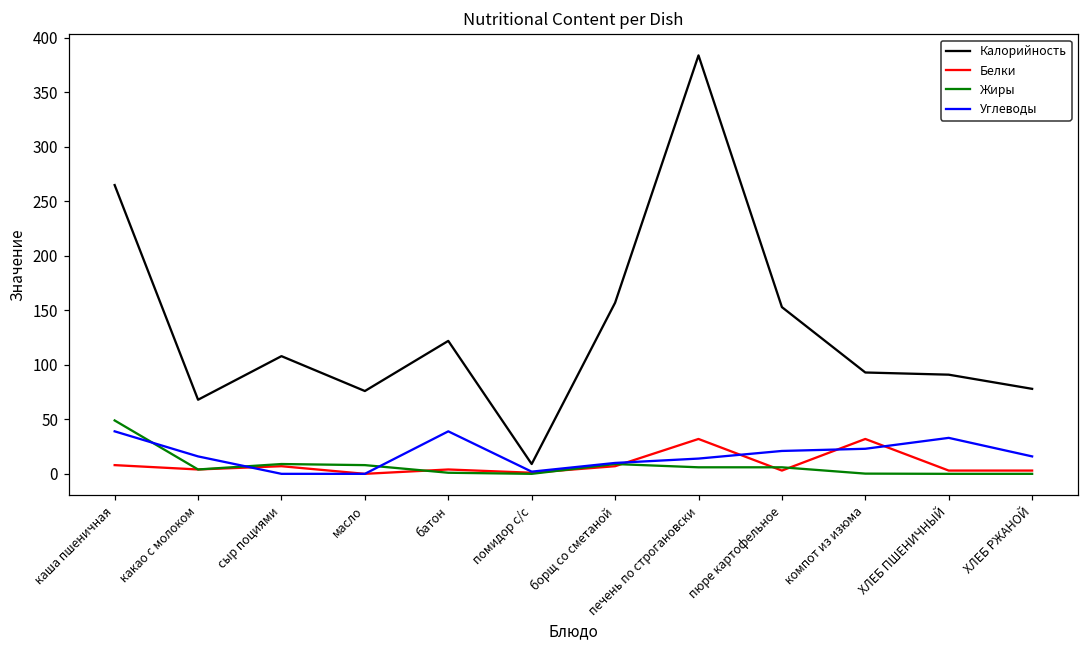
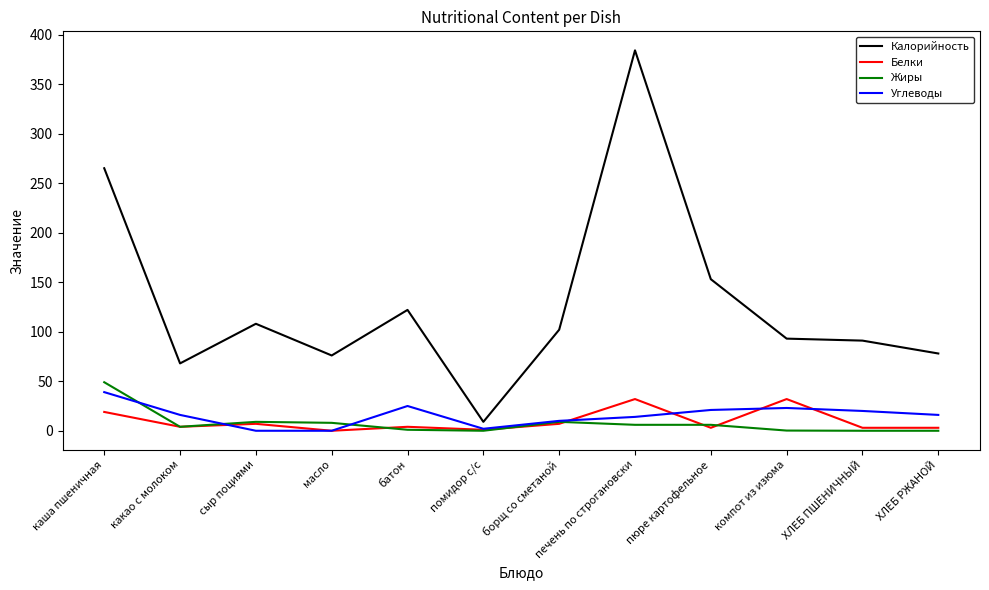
Белки, каша пшеничная: 10 -> 20
Углеводы, батон: 40 -> 30
Калорийность, борщ со сметаной: 160 -> 100
Углеводы, ХЛЕБ ПШЕНИЧНЫЙ: 30 -> 20
